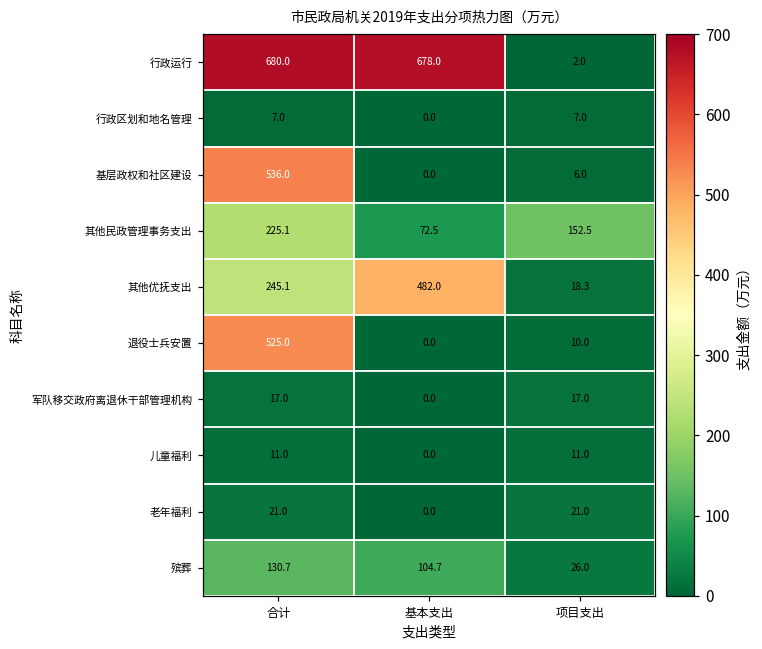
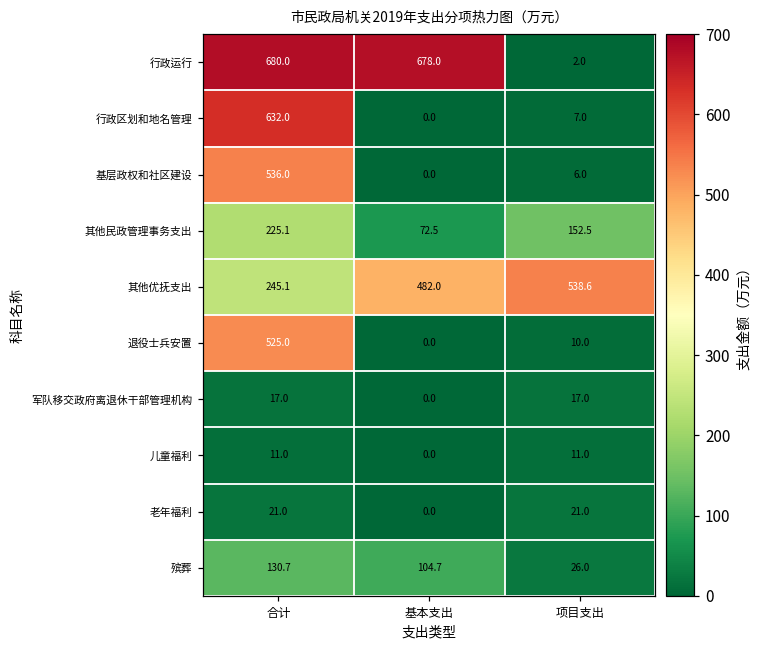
行政区划和地名管理, 合计: 7.0 -> 632.0
其他优抚支出, 项目支出: 18.3 -> 538.6
